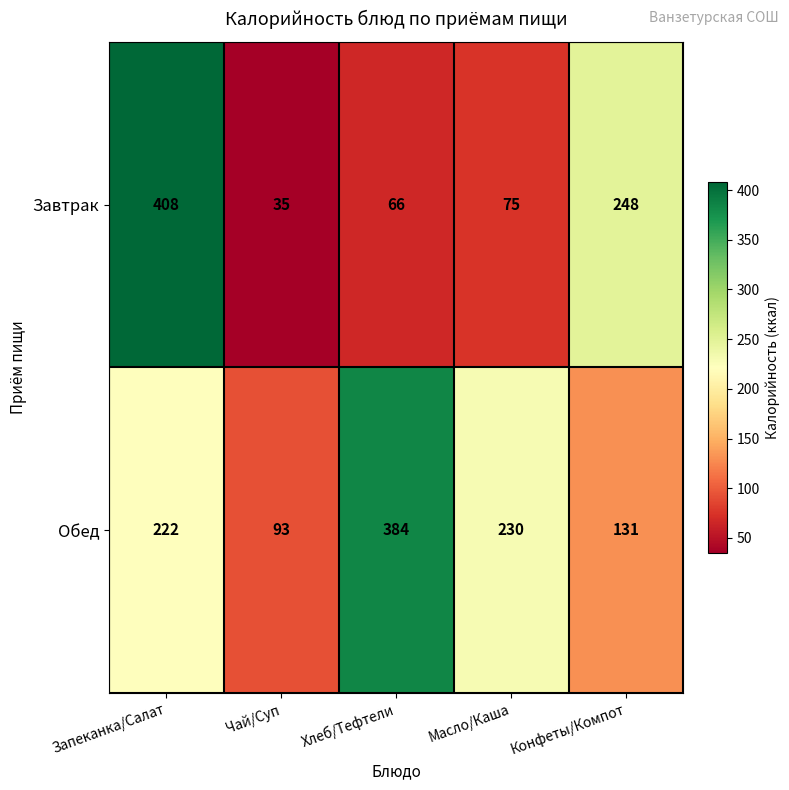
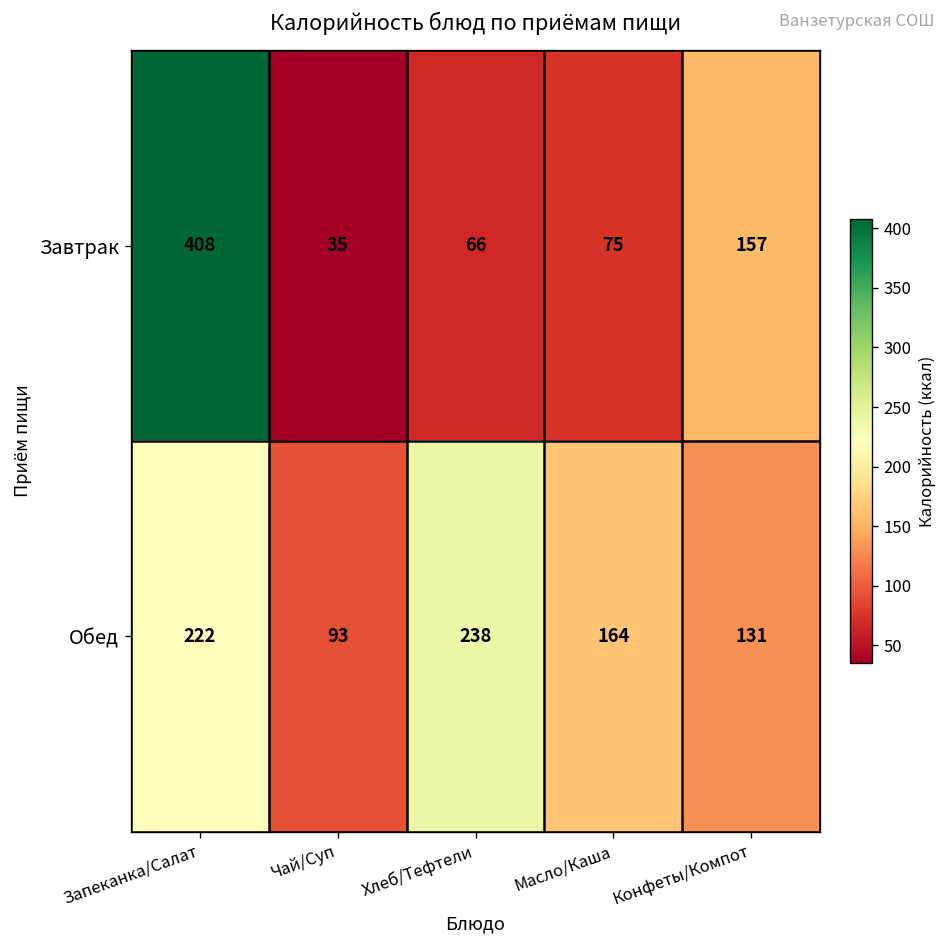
Завтрак, Конфеты/Компот: 248 -> 157
Обед, Хлеб/Тефтели: 384 -> 238
Обед, Масло/Каша: 230 -> 164
